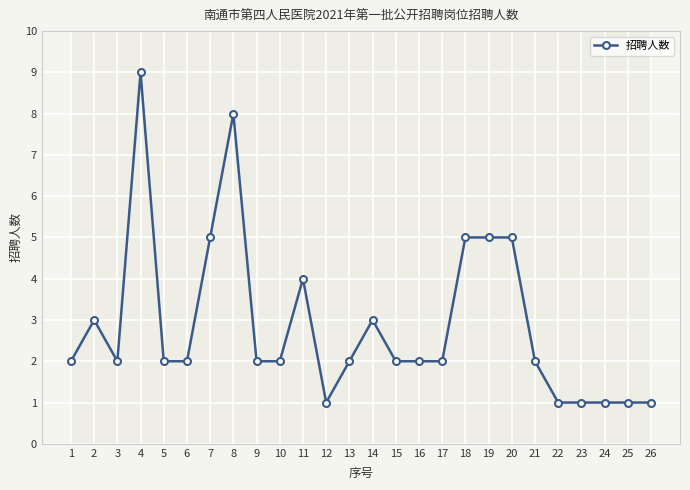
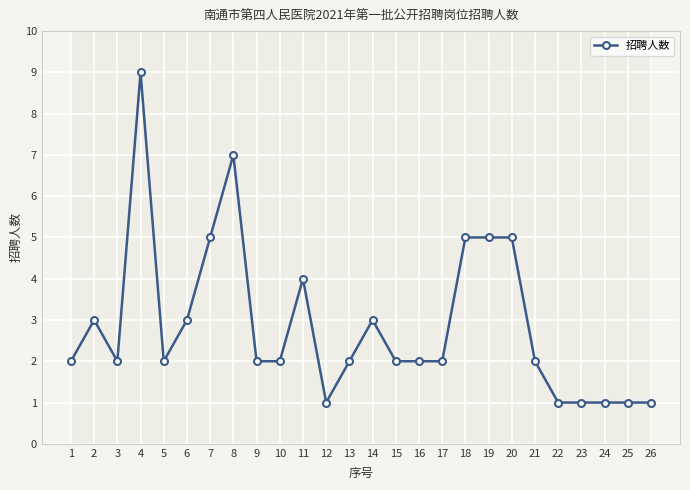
招聘人数, 6: 2 -> 3
招聘人数, 8: 8 -> 7
